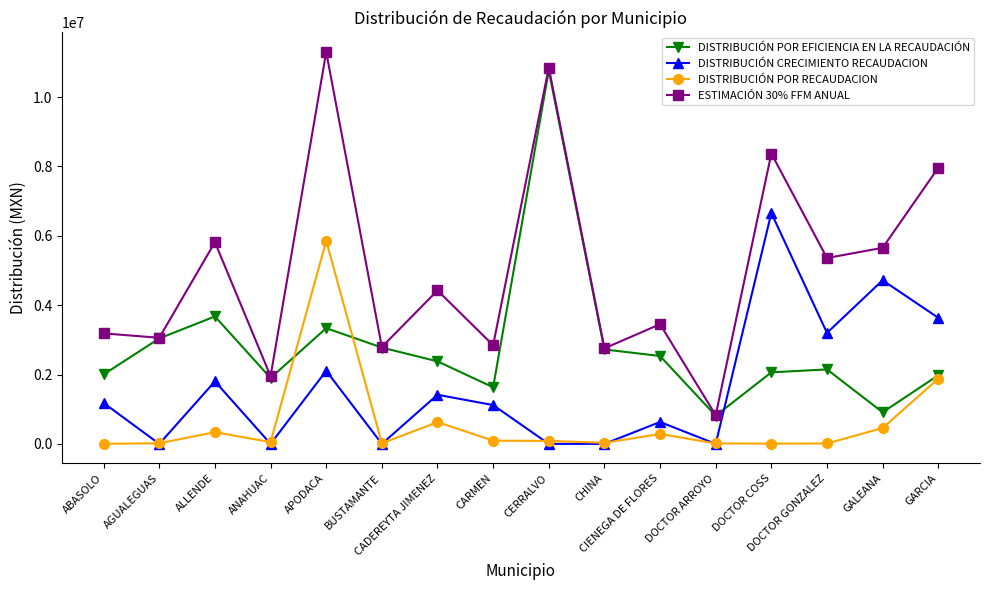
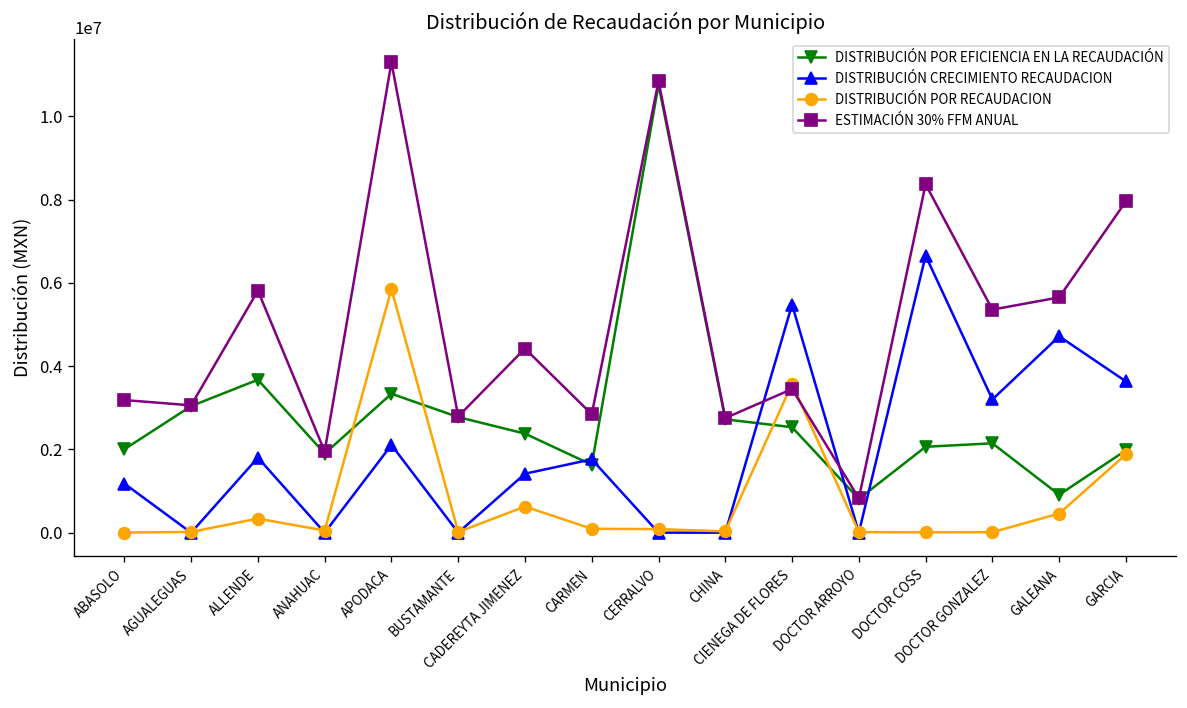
DISTRIBUCIÓN CRECIMIENTO RECAUDACION, CARMEN: 1100000 -> 1800000
DISTRIBUCIÓN CRECIMIENTO RECAUDACION, CIENEGA DE FLORES: 600000 -> 5500000
DISTRIBUCIÓN POR RECAUDACION, CIENEGA DE FLORES: 300000 -> 3600000
